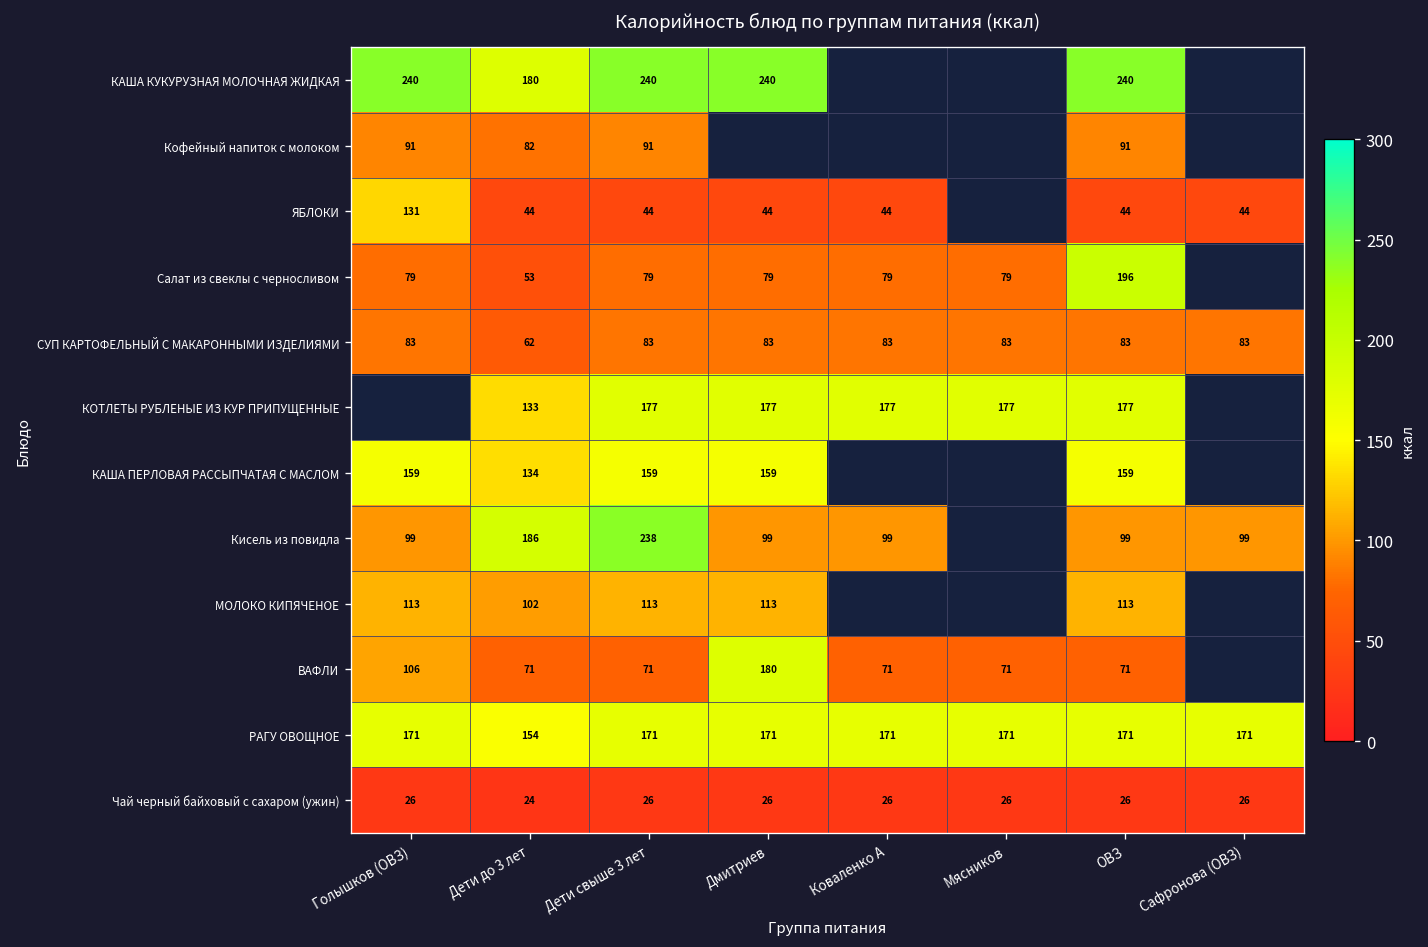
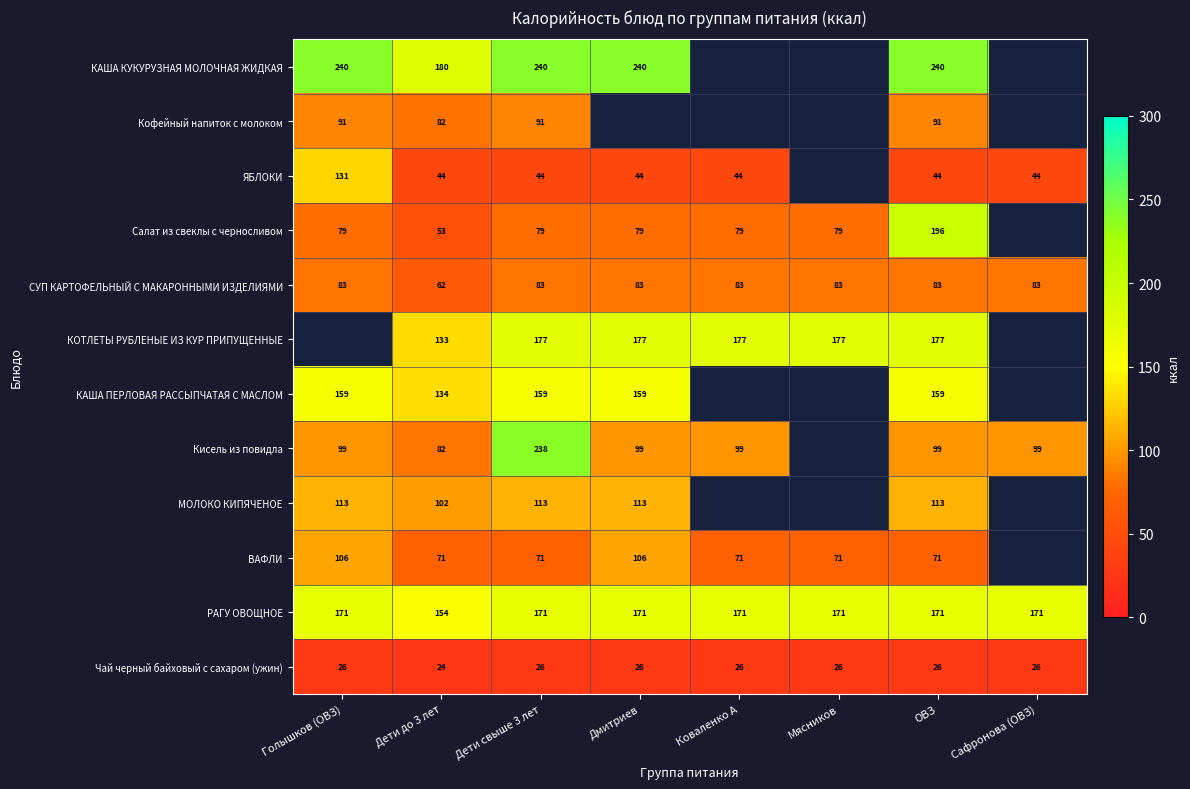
Кисель из повидла, Дети до 3 лет: 186 -> 82
ВАФЛИ, Дмитриев: 180 -> 106
